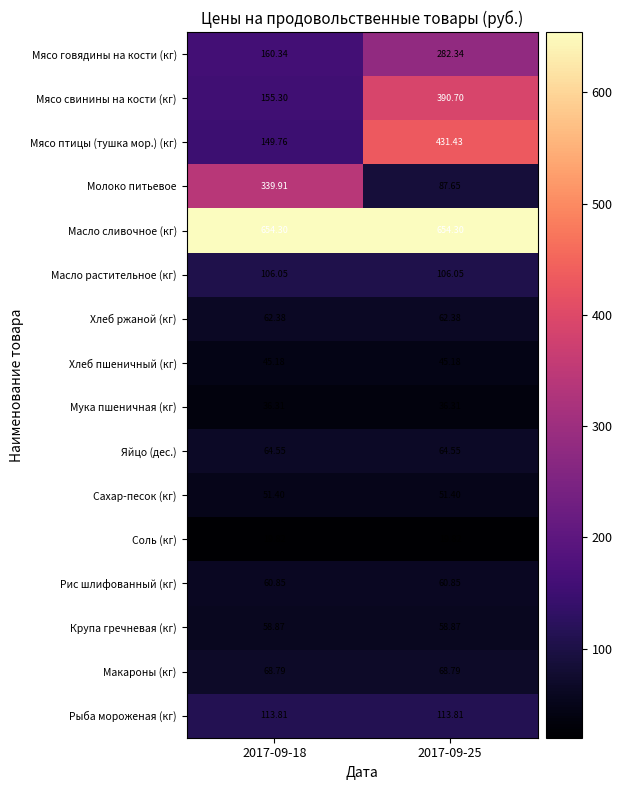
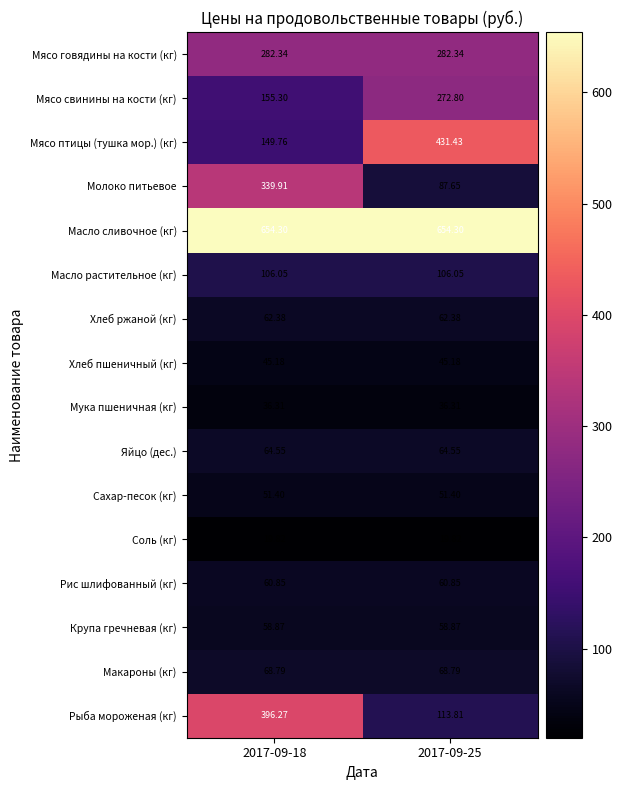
Мясо говядины на кости (кг), 2017-09-18: 160.34 -> 282.34
Мясо свинины на кости (кг), 2017-09-25: 390.70 -> 272.80
Рыба мороженая (кг), 2017-09-18: 113.81 -> 396.27
